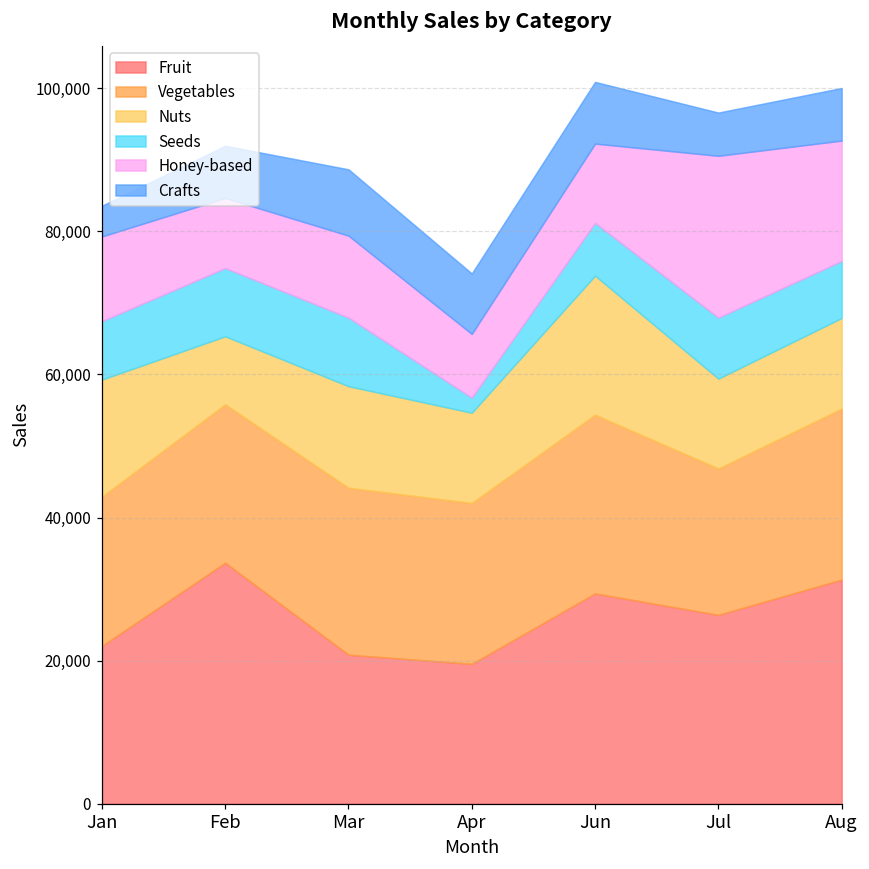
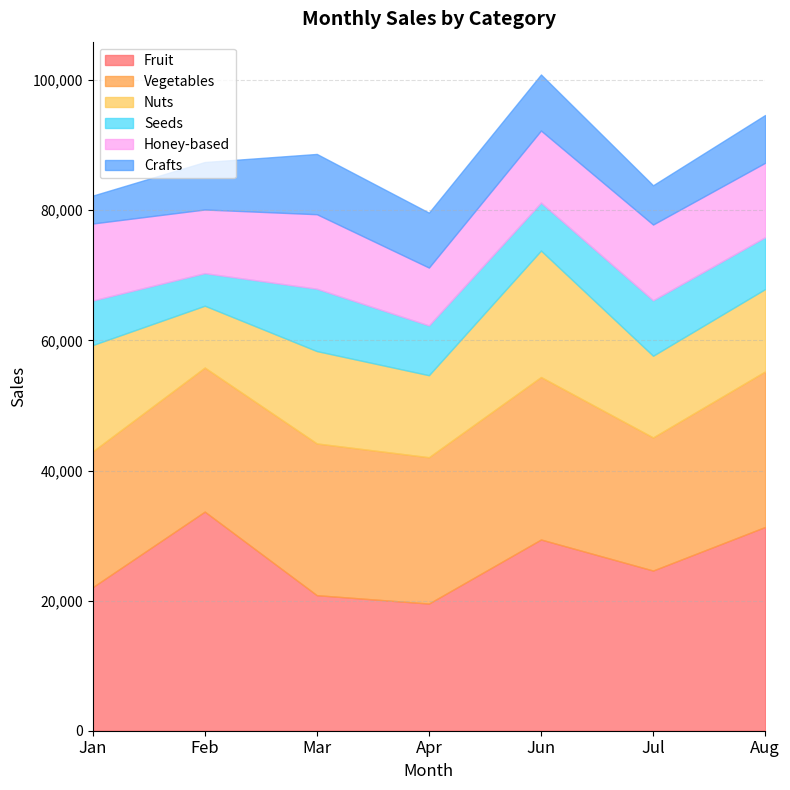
Seeds, Jan: 8,000 -> 7,000
Seeds, Feb: 10,000 -> 5,000
Seeds, Apr: 2,000 -> 8,000
Fruit, Jul: 26,000 -> 25,000
Honey-based, Jul: 23,000 -> 12,000
Honey-based, Aug: 17,000 -> 11,000
